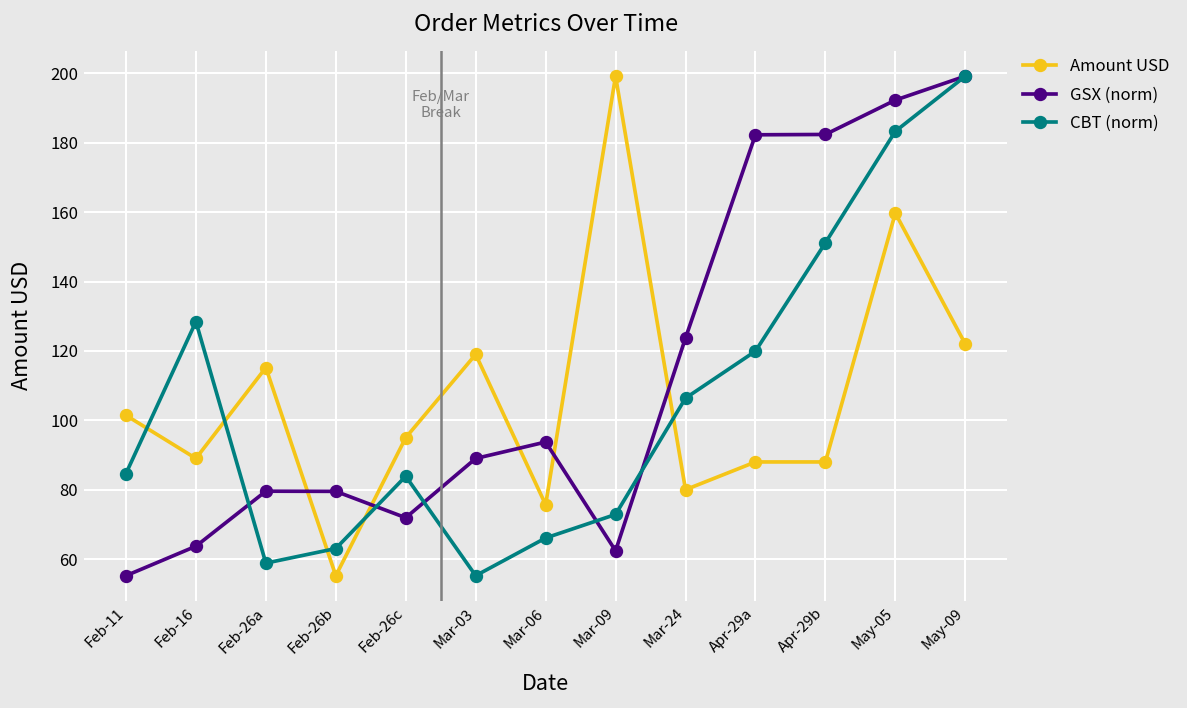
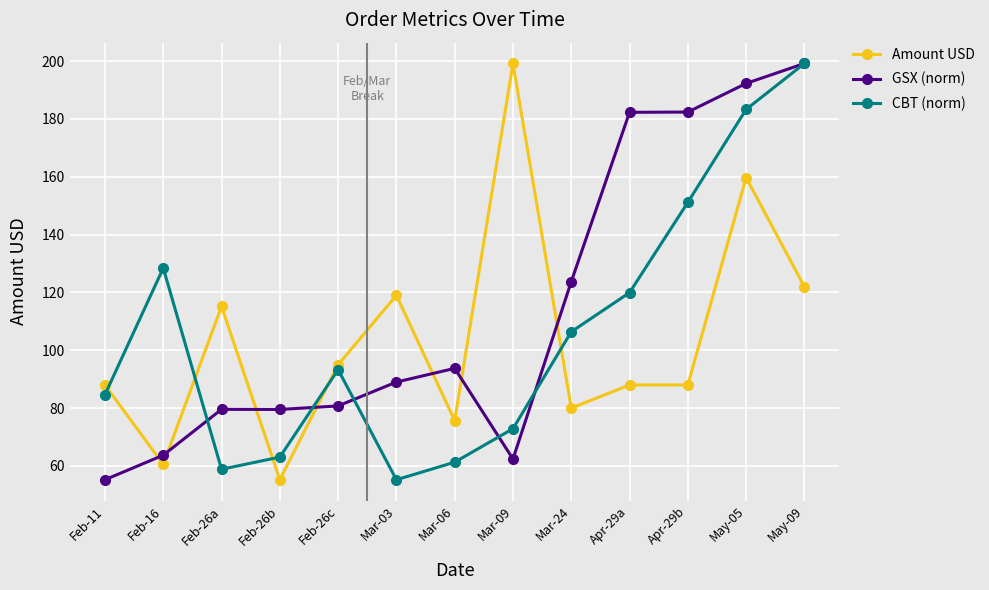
Amount USD, Feb-11: 101 -> 88
Amount USD, Feb-16: 89 -> 61
GSX (norm), Feb-26c: 72 -> 81
CBT (norm), Feb-26c: 84 -> 93
CBT (norm), Mar-06: 66 -> 61
